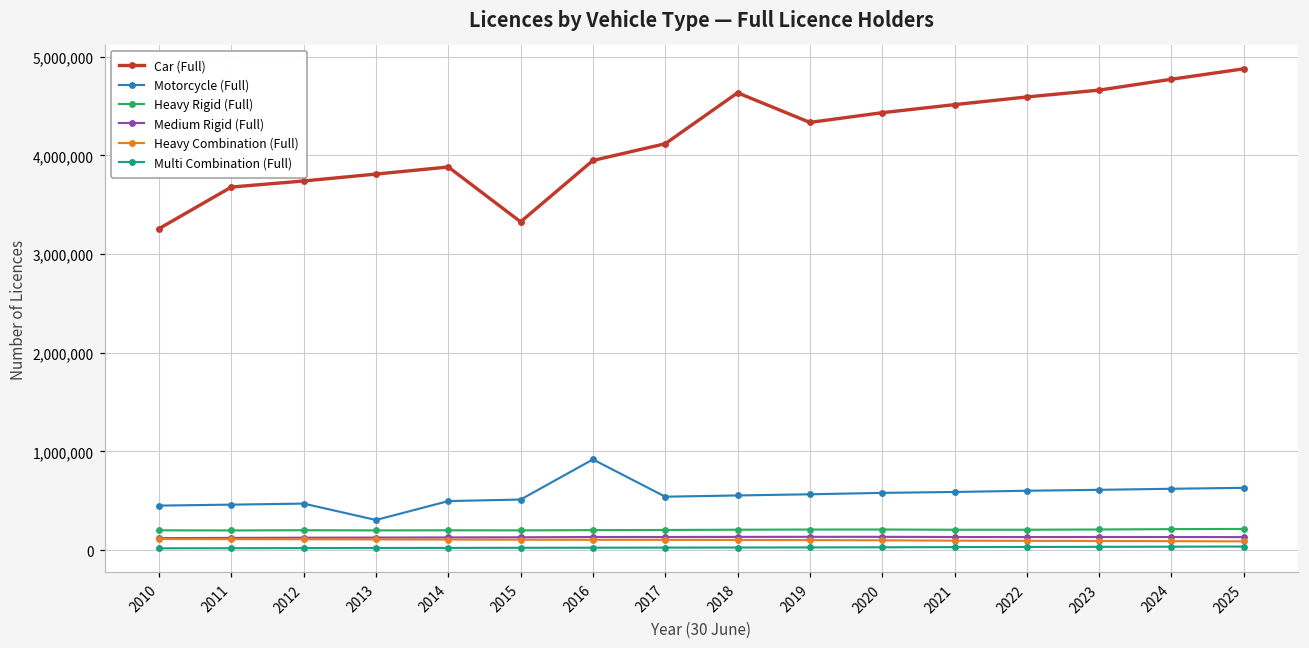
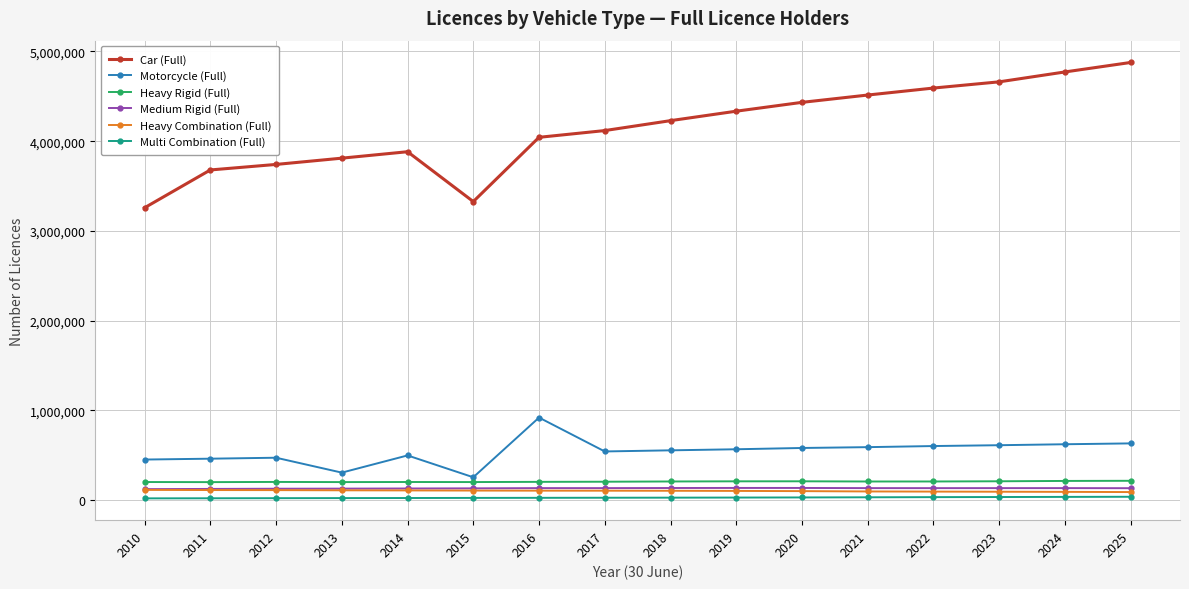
Motorcycle (Full), 2015: 500,000 -> 300,000
Car (Full), 2016: 3,900,000 -> 4,000,000
Car (Full), 2018: 4,600,000 -> 4,200,000
